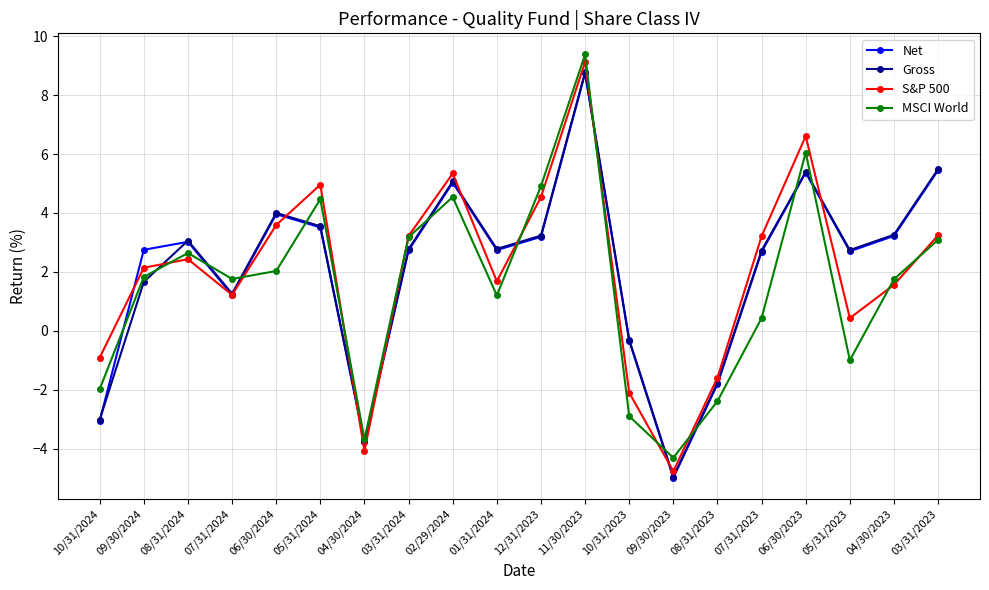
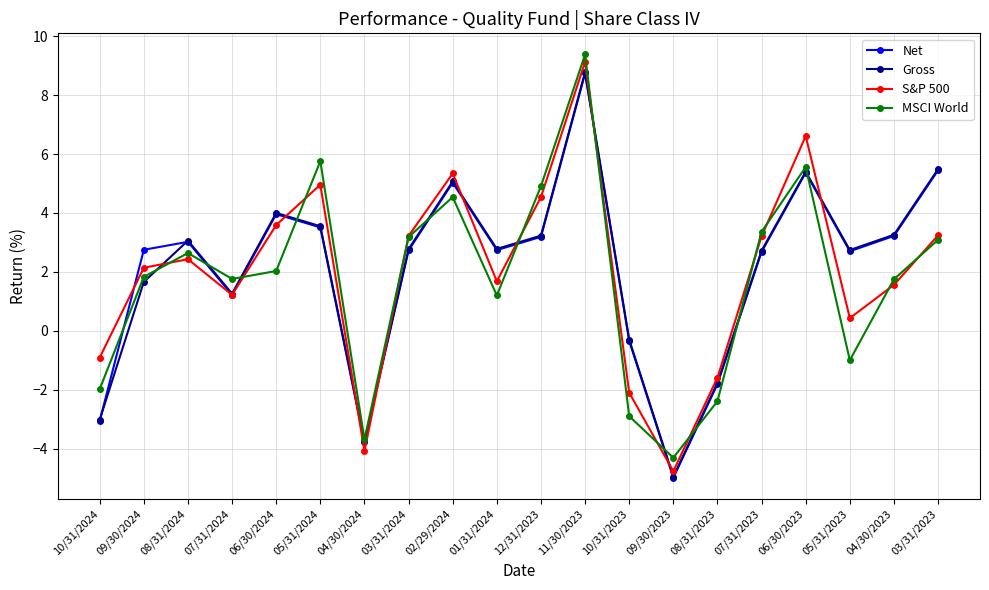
MSCI World, 05/31/2024: 4.5 -> 5.8
MSCI World, 07/31/2023: 0.4 -> 3.4
MSCI World, 06/30/2023: 6.1 -> 5.6
